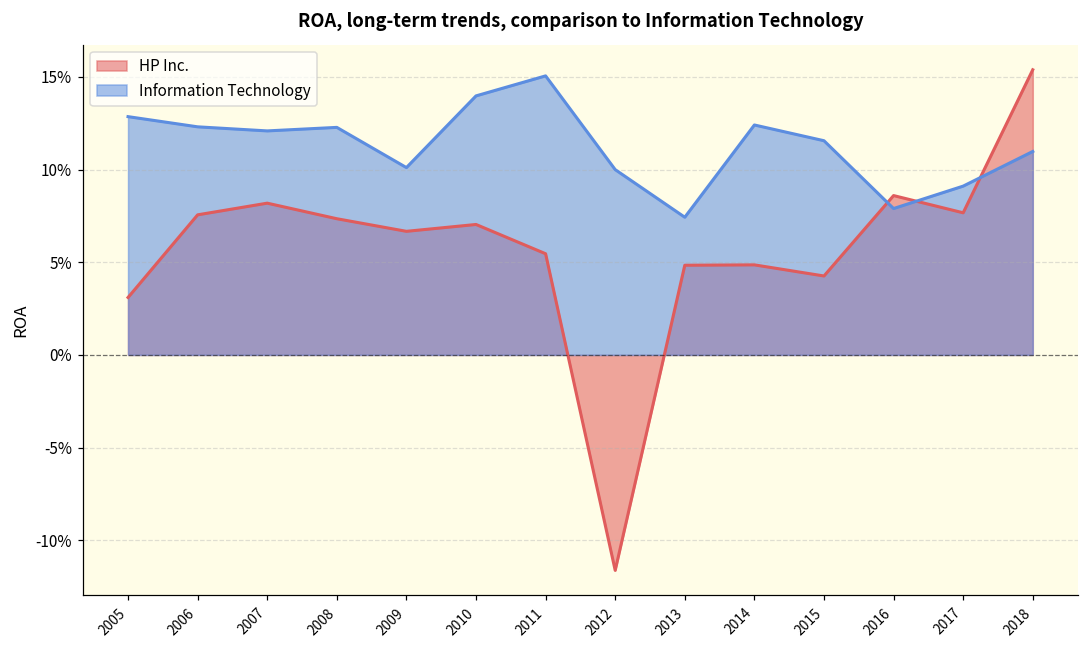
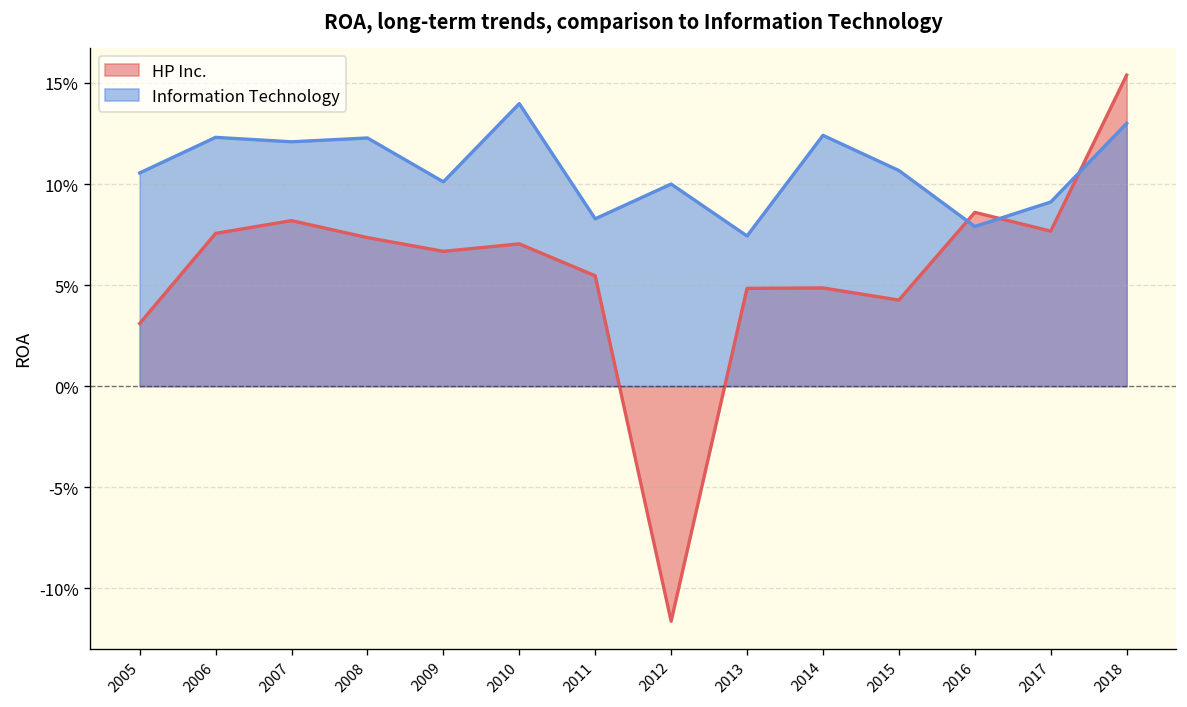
Information Technology, 2005: 12.9% -> 10.5%
Information Technology, 2011: 15.1% -> 8.3%
Information Technology, 2015: 11.6% -> 10.7%
Information Technology, 2018: 11.0% -> 13.0%
